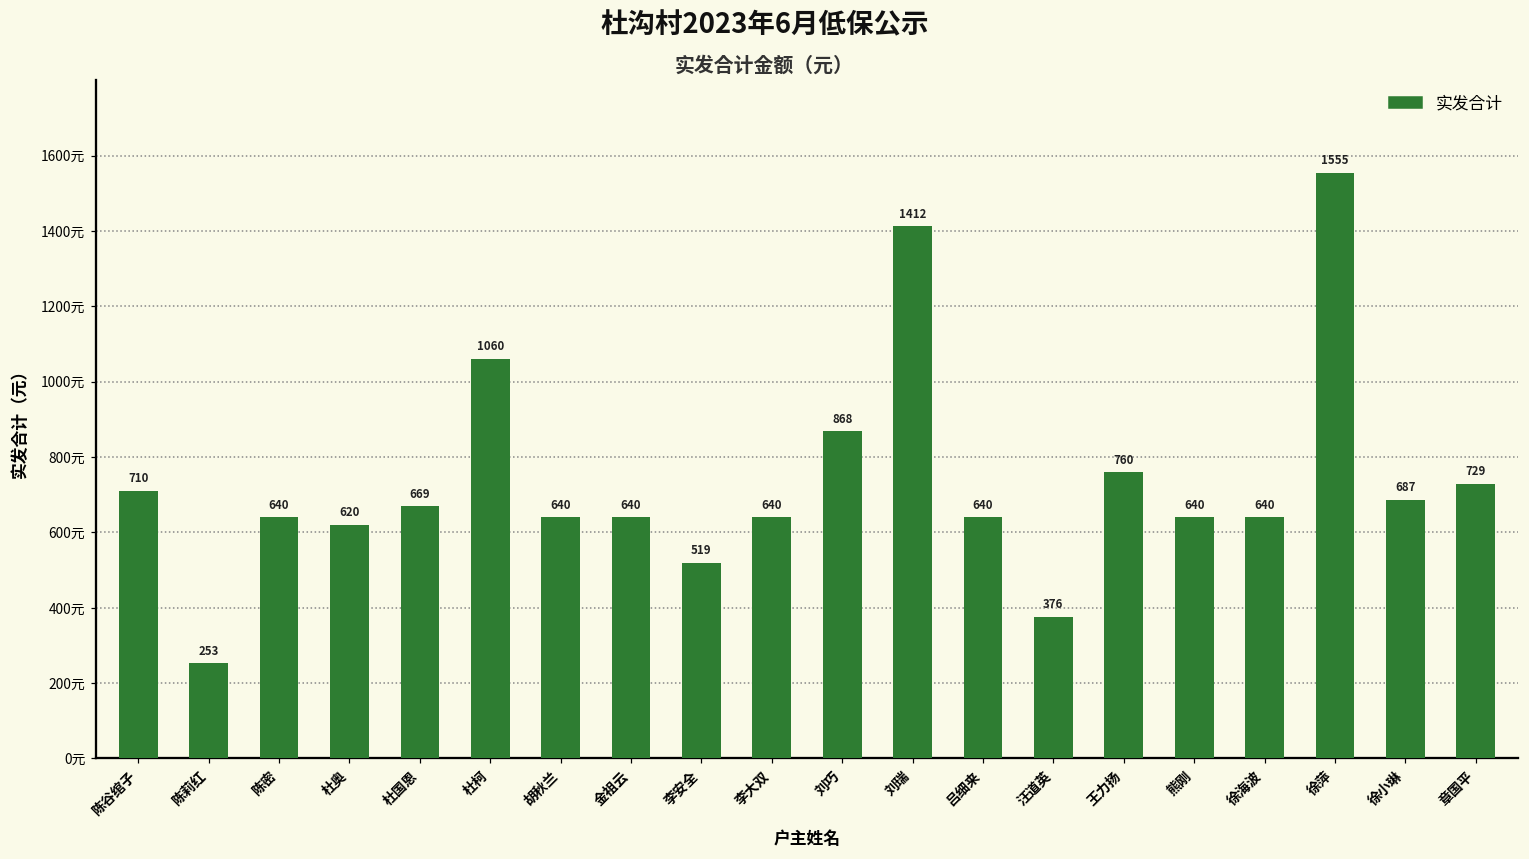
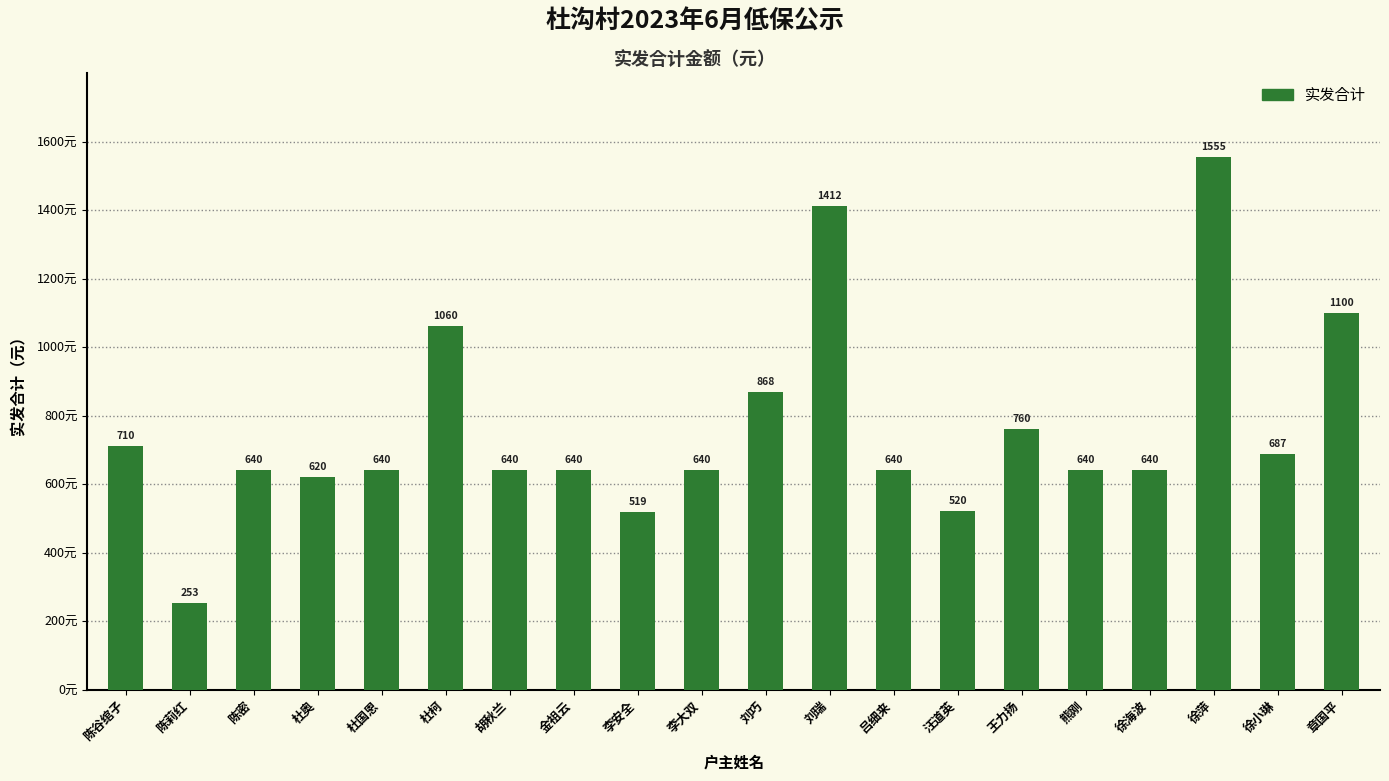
杜国恩: 669 -> 640
汪道英: 376 -> 520
章国平: 729 -> 1100
